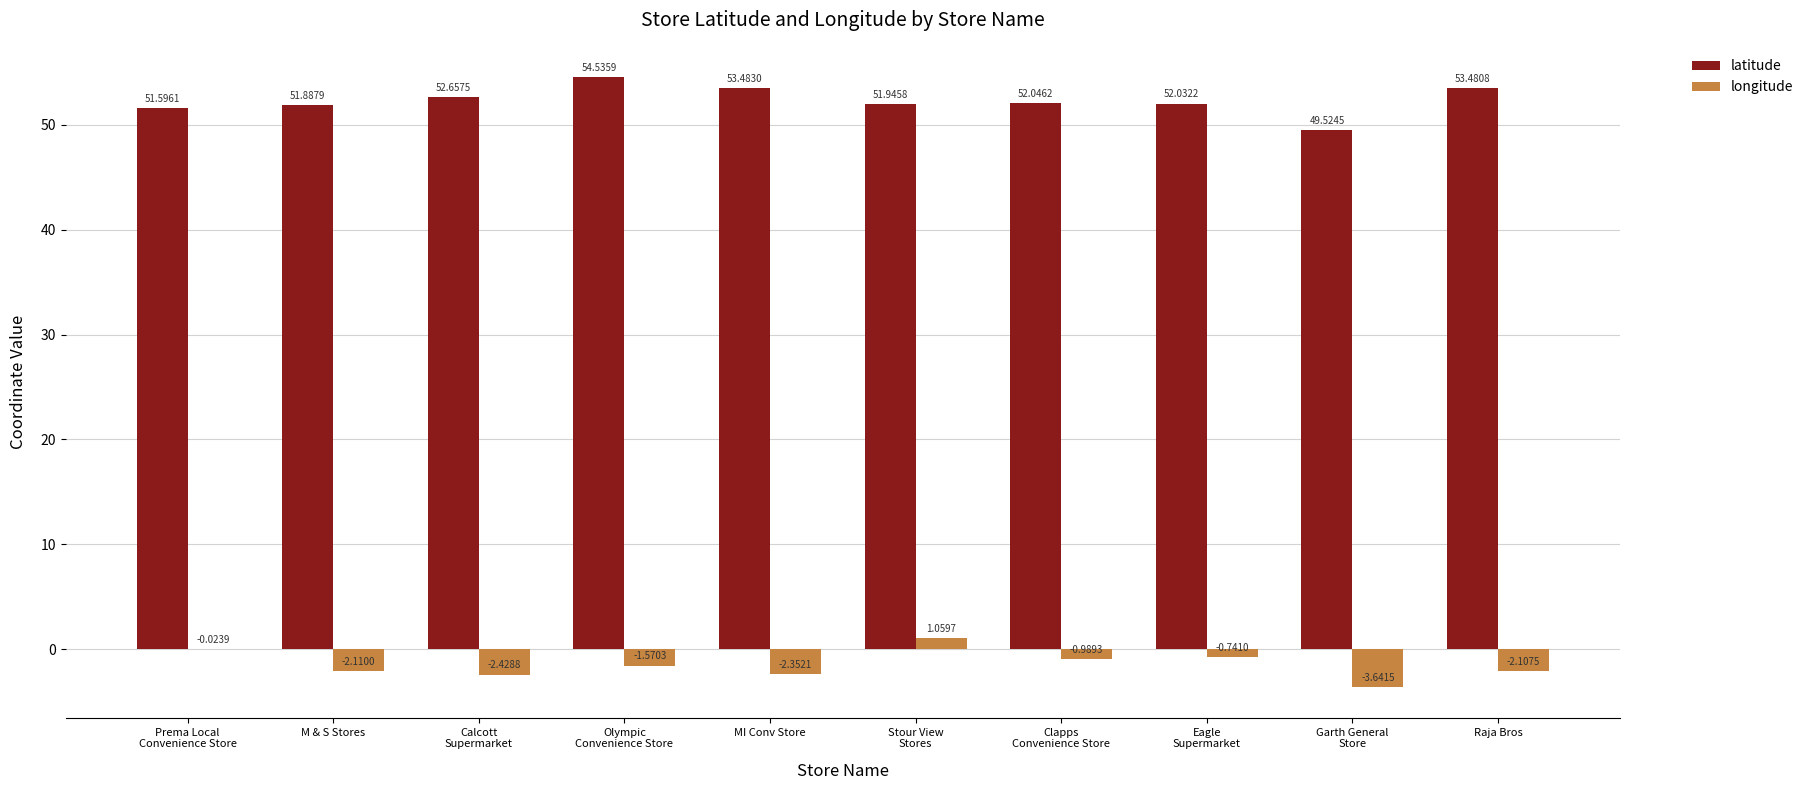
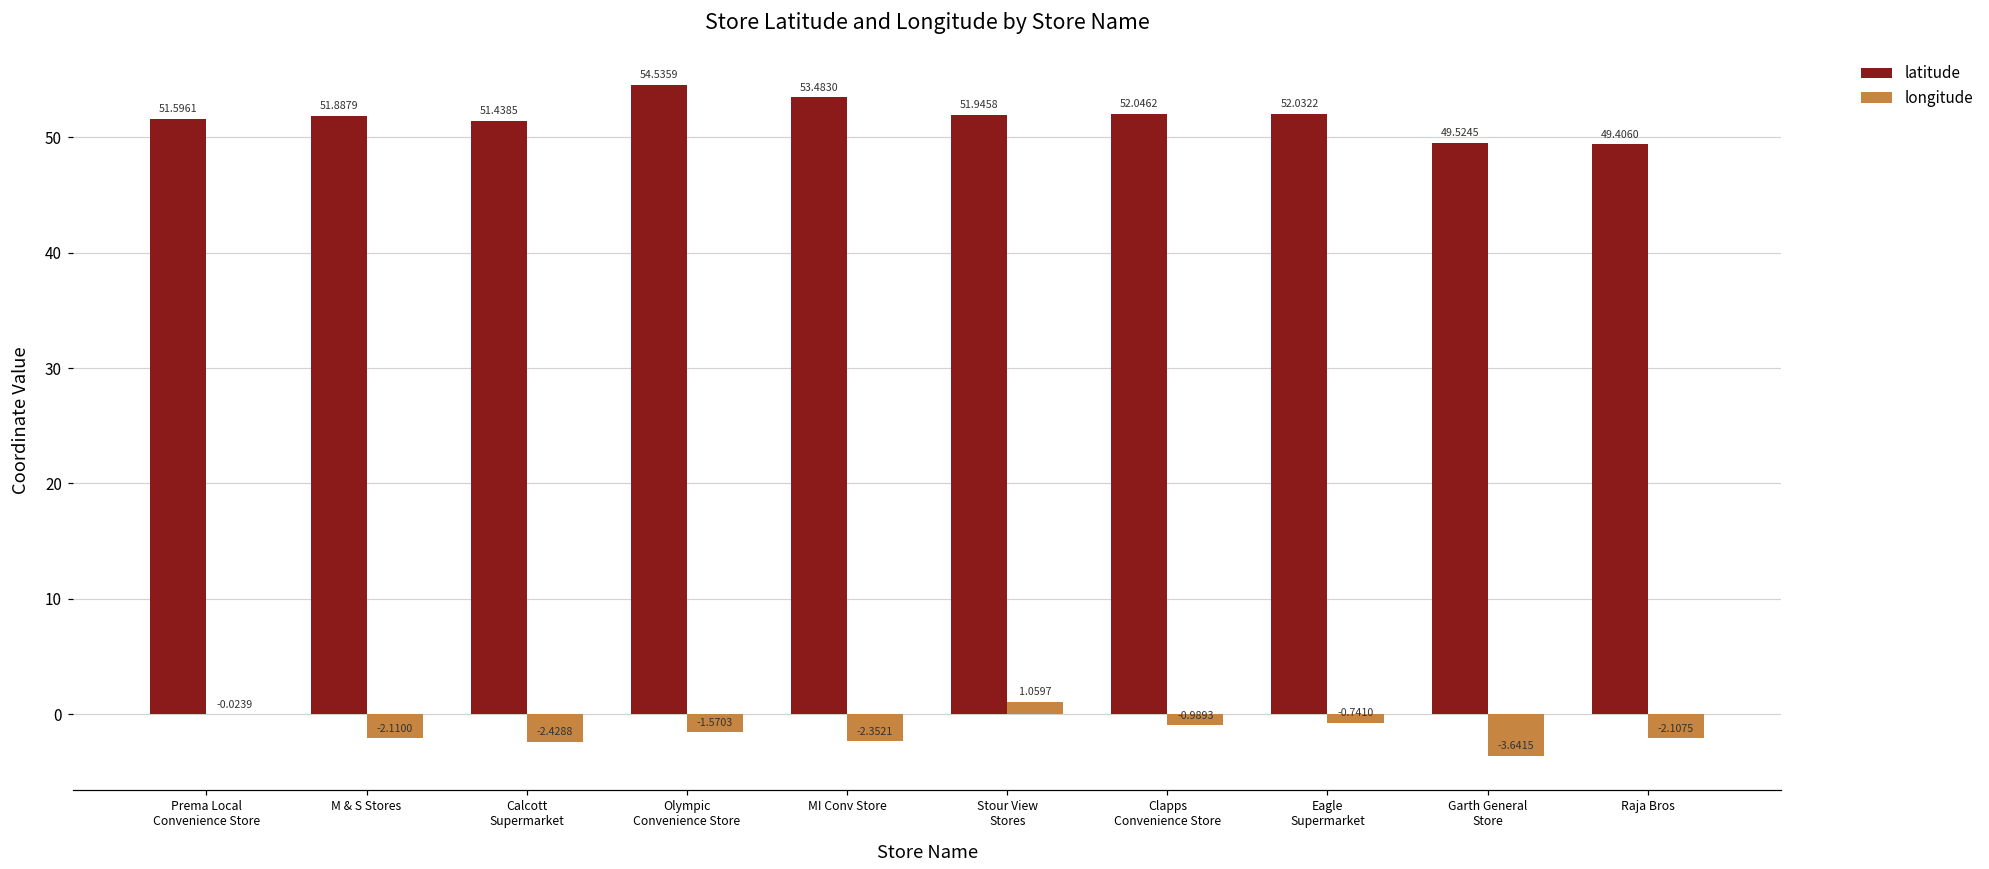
latitude, Calcott Supermarket: 52.6575 -> 51.4385
latitude, Raja Bros: 53.4808 -> 49.4060
